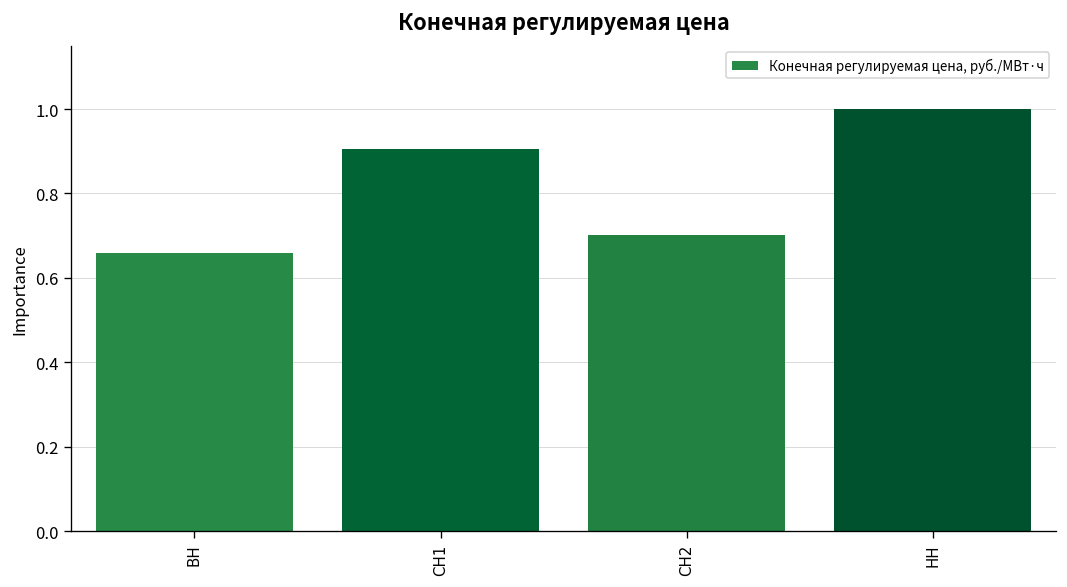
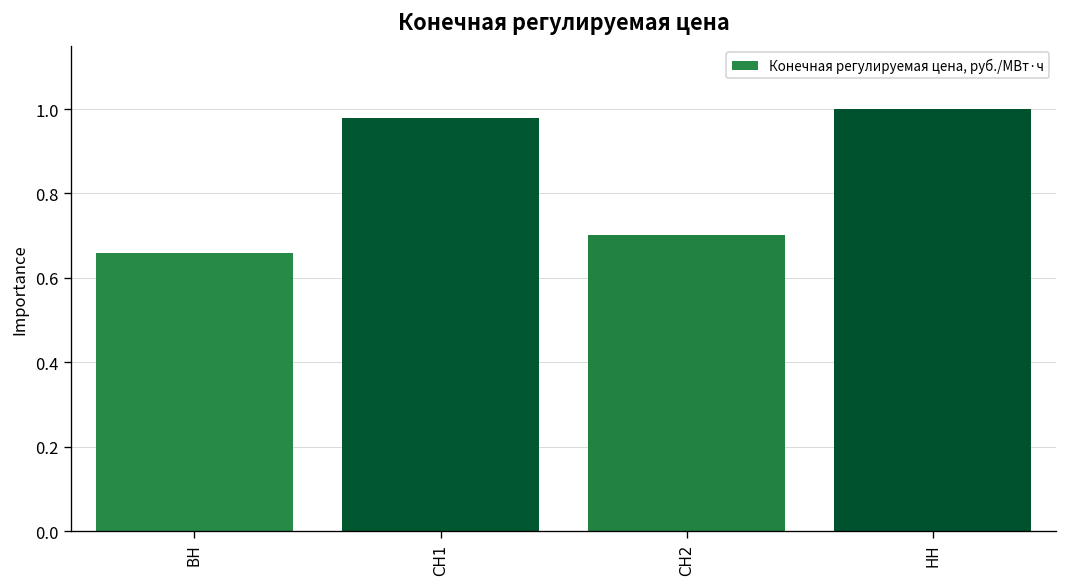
СН1: 0.90 -> 0.98
